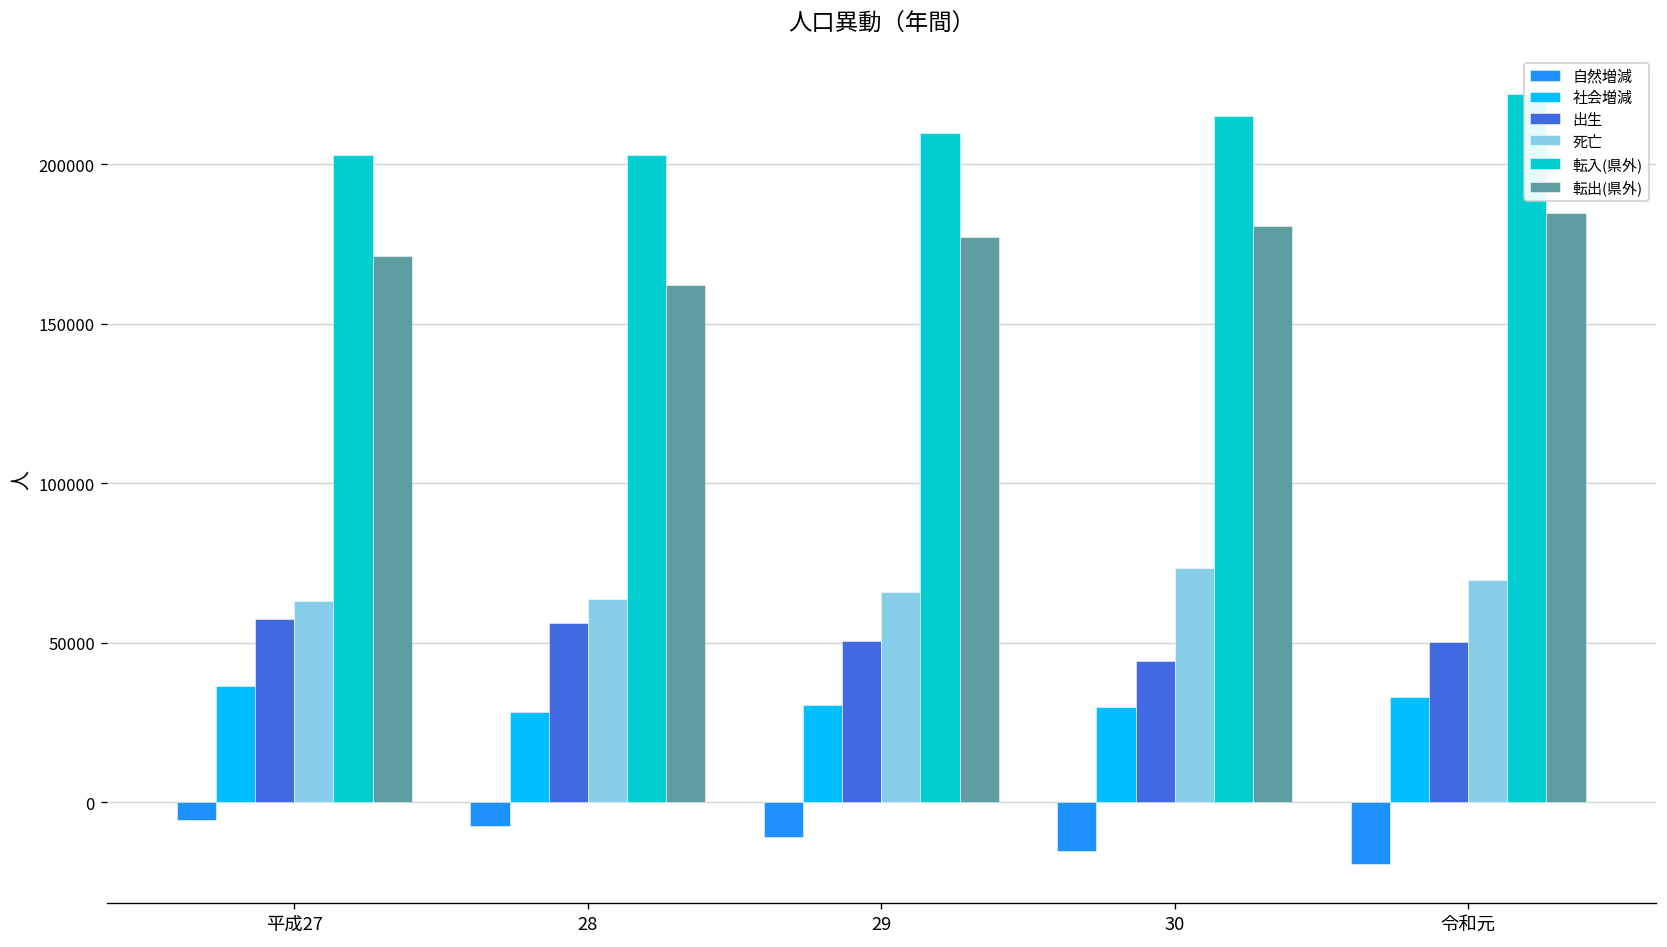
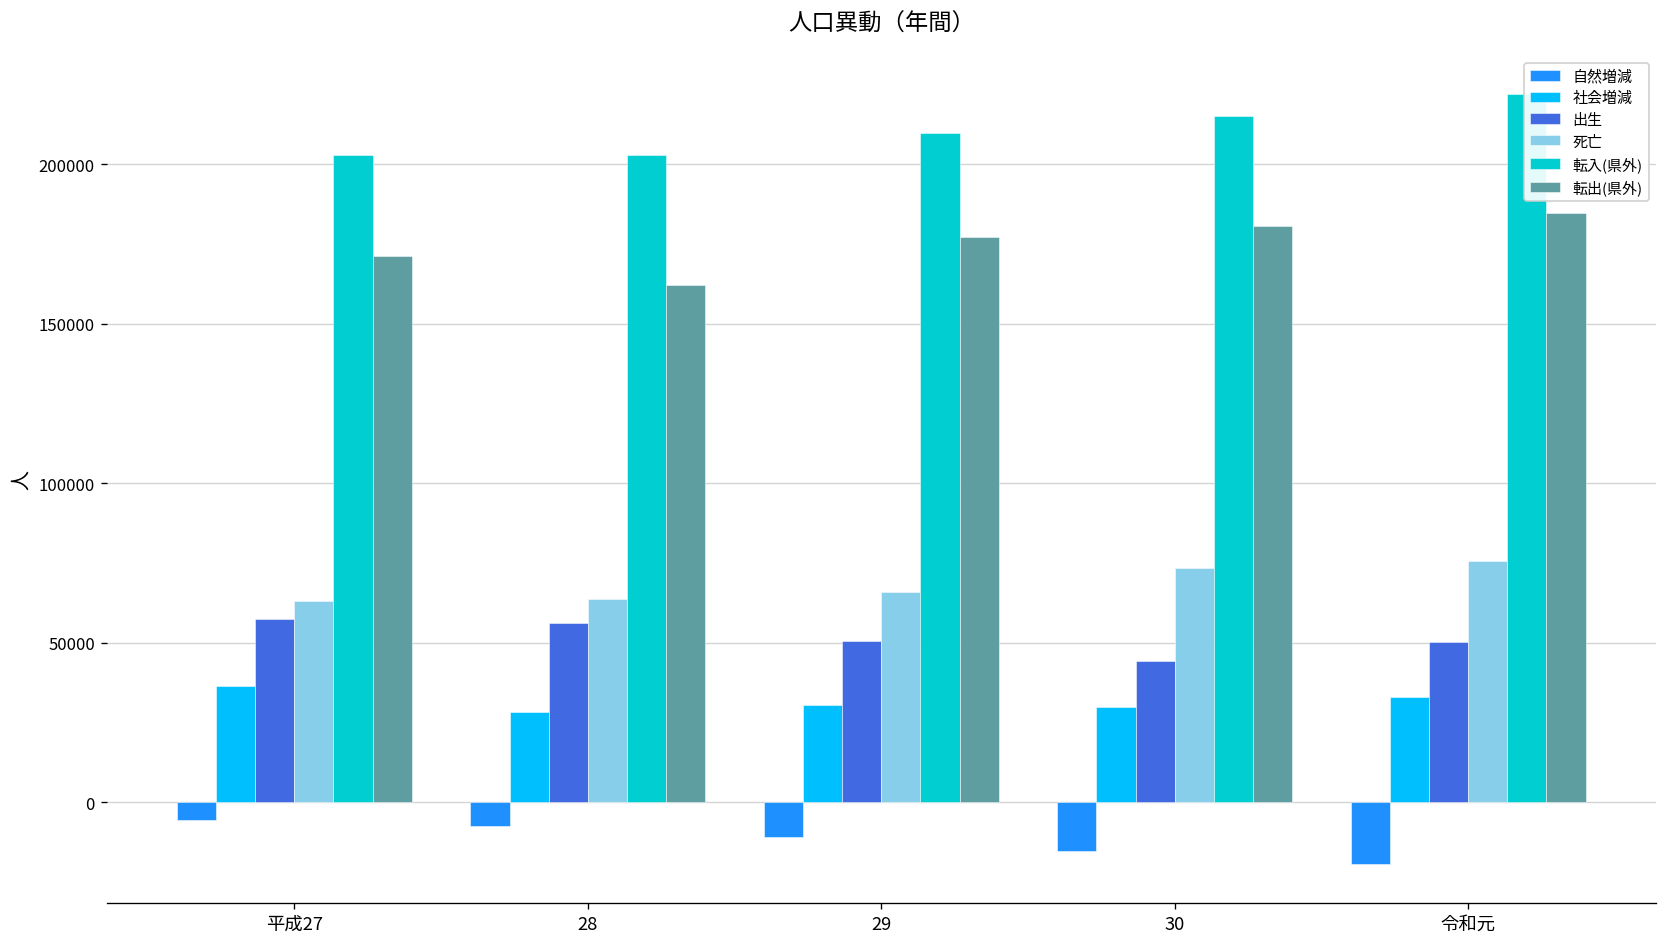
死亡, 令和元: 70000 -> 76000
